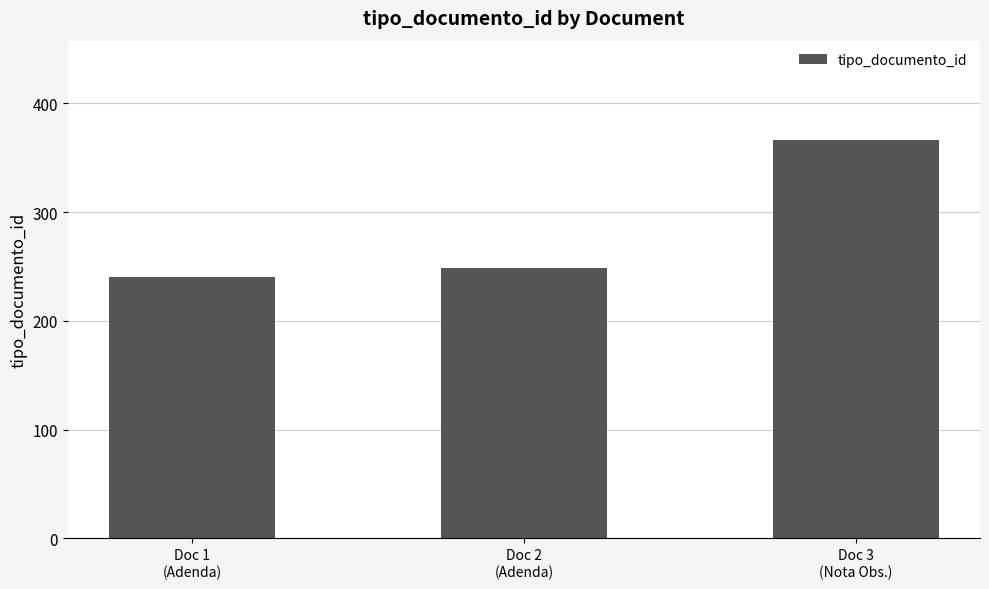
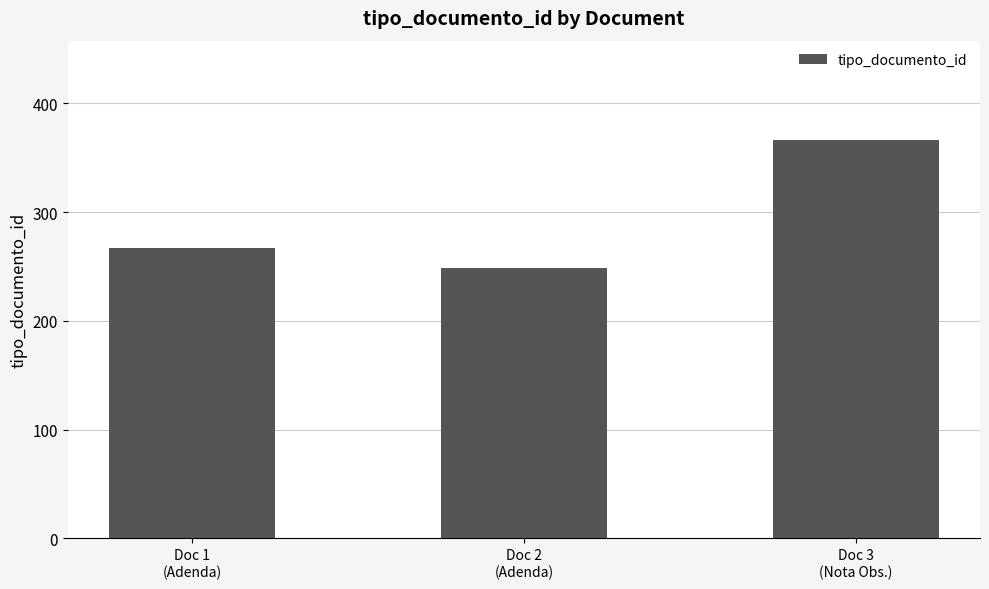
Doc 1 (Adenda): 240 -> 267
